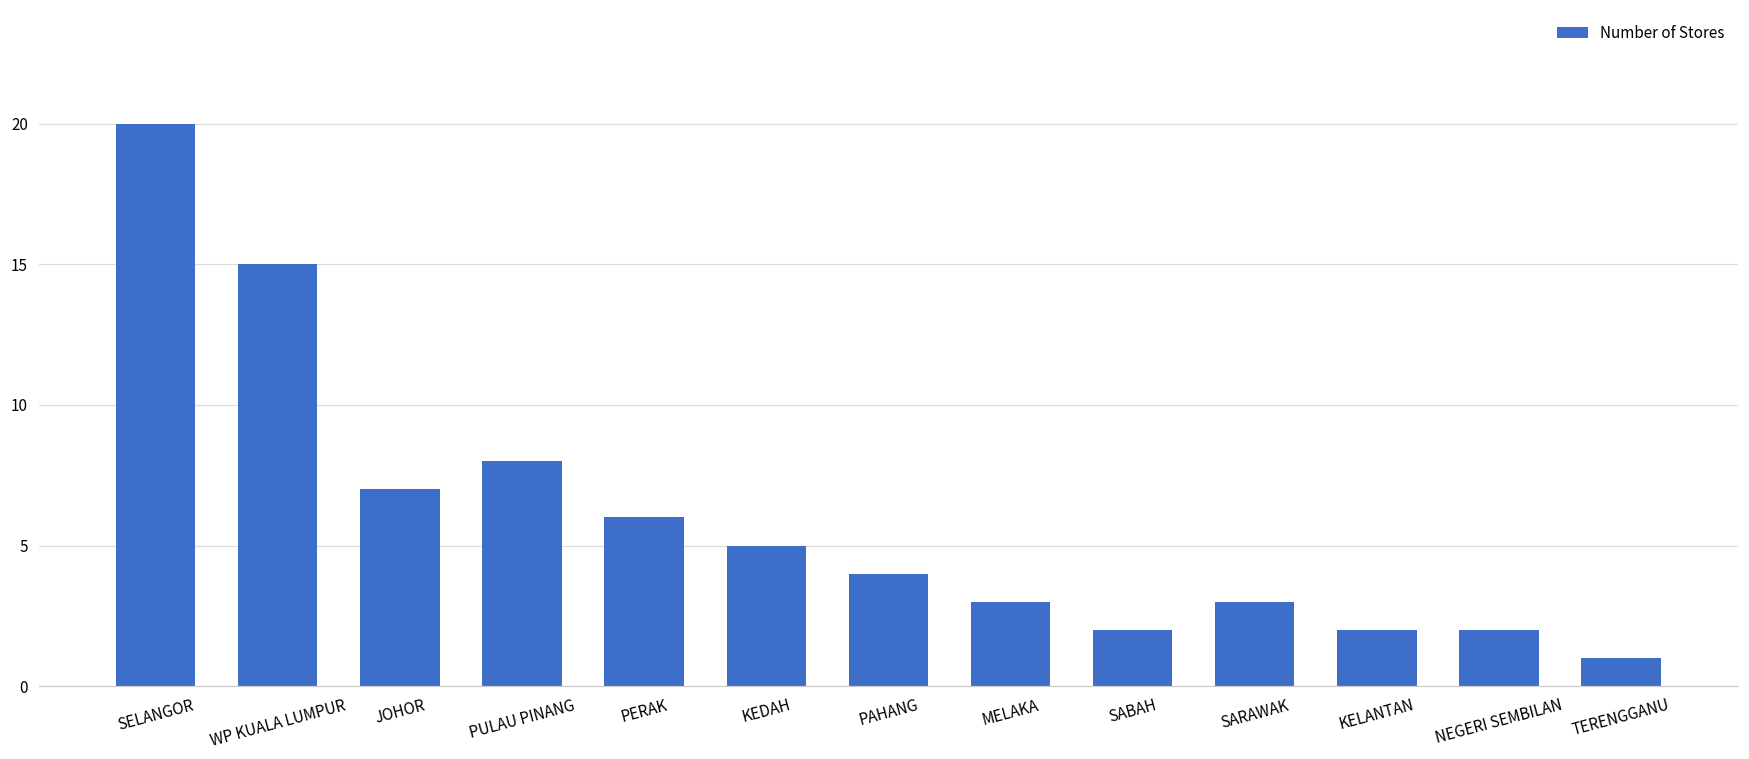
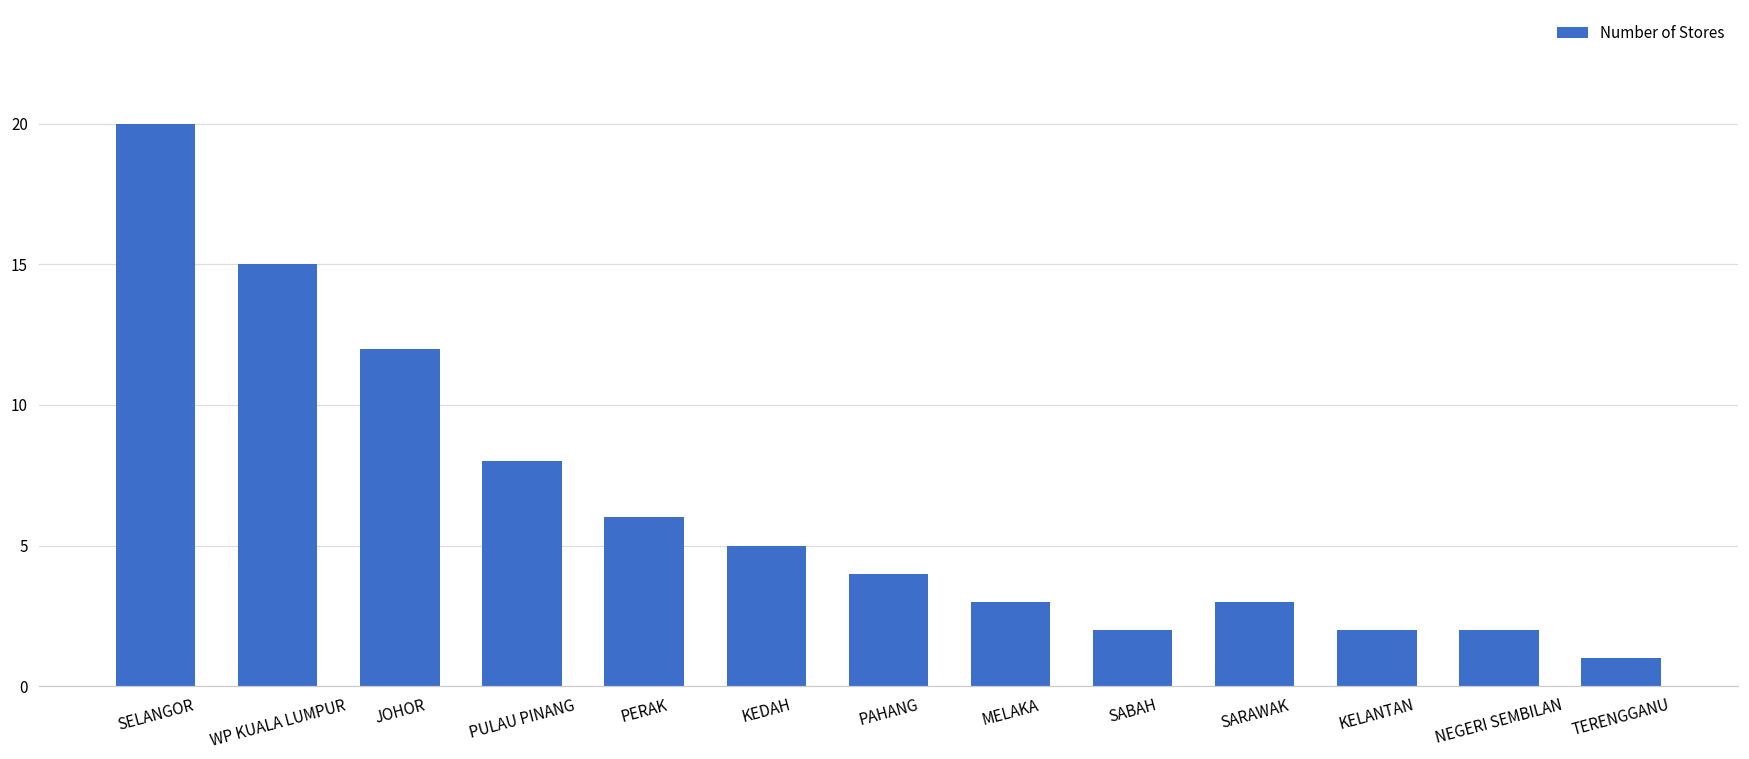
JOHOR: 7 -> 12
